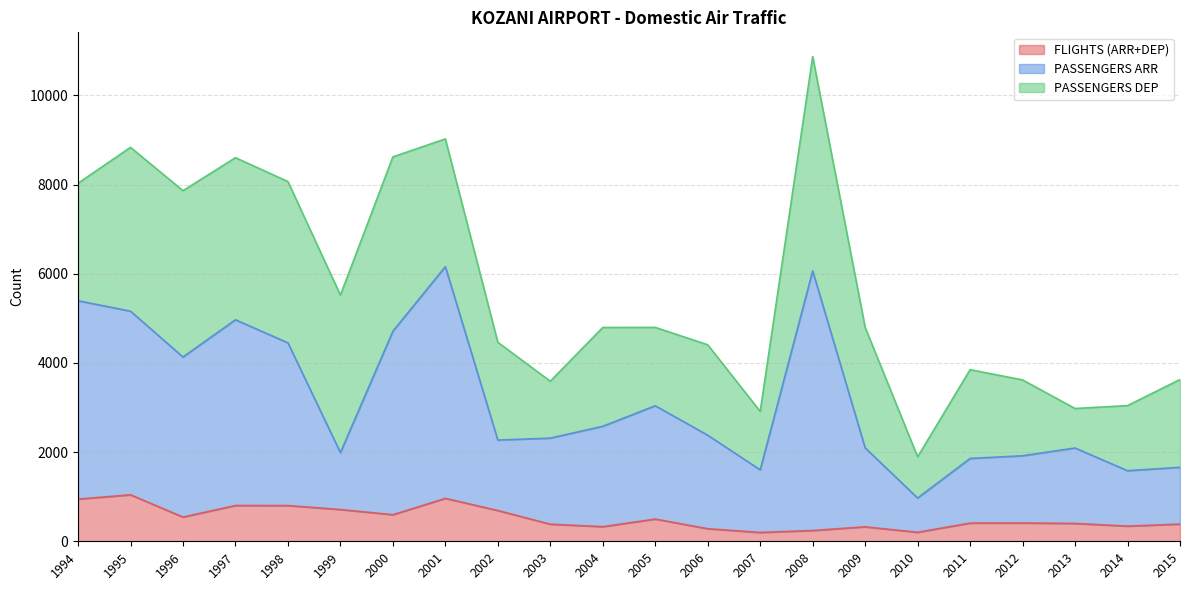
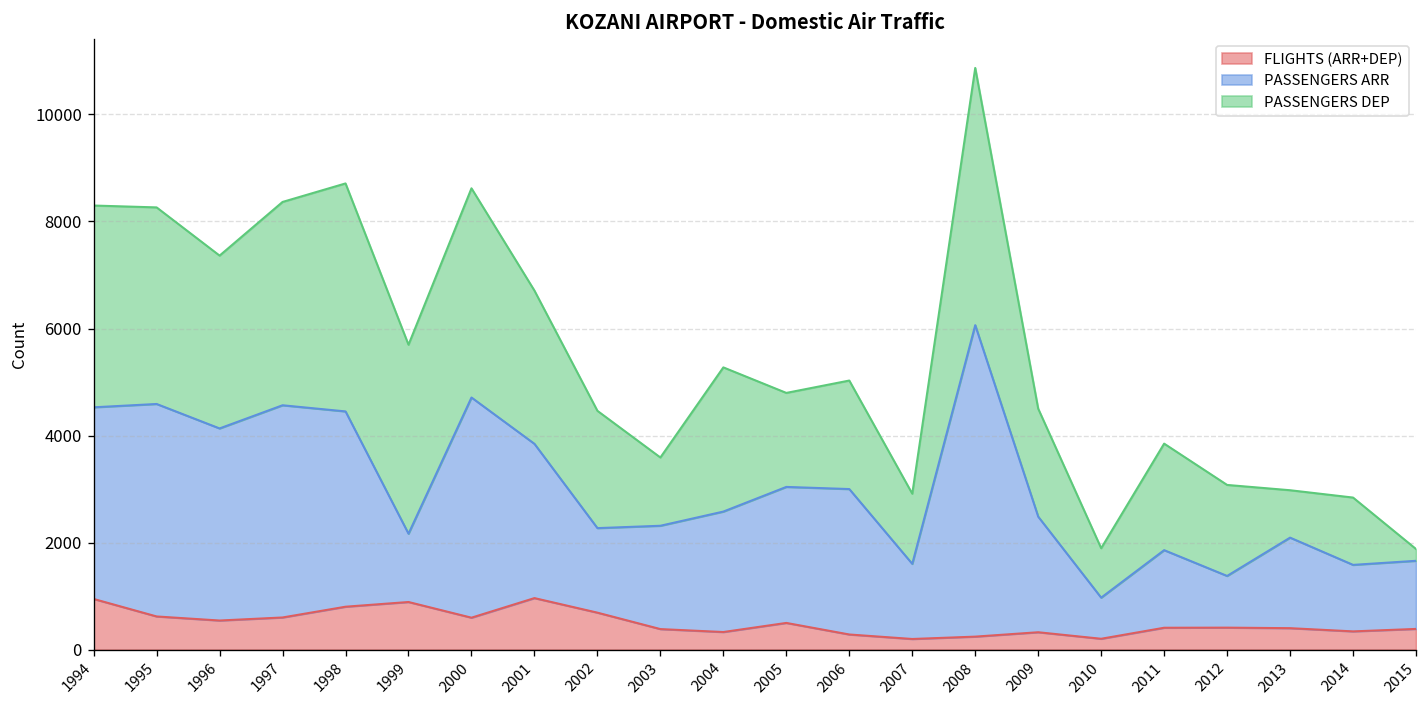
PASSENGERS ARR, 1994: 4400 -> 3600
PASSENGERS DEP, 1994: 2600 -> 3800
FLIGHTS (ARR+DEP), 1995: 1000 -> 600
PASSENGERS ARR, 1995: 4100 -> 4000
PASSENGERS DEP, 1996: 3700 -> 3200
FLIGHTS (ARR+DEP), 1997: 800 -> 600
PASSENGERS ARR, 1997: 4200 -> 4000
PASSENGERS DEP, 1997: 3600 -> 3800
PASSENGERS DEP, 1998: 3600 -> 4300
FLIGHTS (ARR+DEP), 1999: 700 -> 900
PASSENGERS ARR, 2001: 5200 -> 2900
PASSENGERS DEP, 2004: 2200 -> 2700
PASSENGERS ARR, 2006: 2100 -> 2700
PASSENGERS ARR, 2009: 1800 -> 2200
PASSENGERS DEP, 2009: 2700 -> 2000
PASSENGERS ARR, 2012: 1500 -> 1000
PASSENGERS DEP, 2014: 1500 -> 1300
PASSENGERS DEP, 2015: 2000 -> 200
